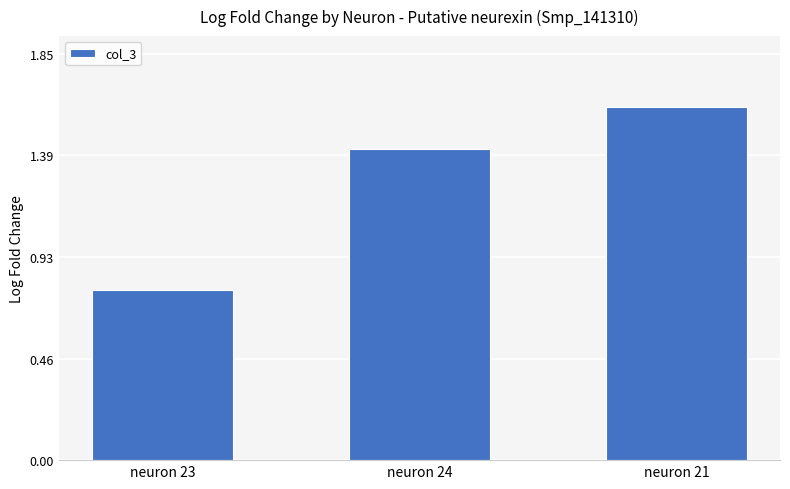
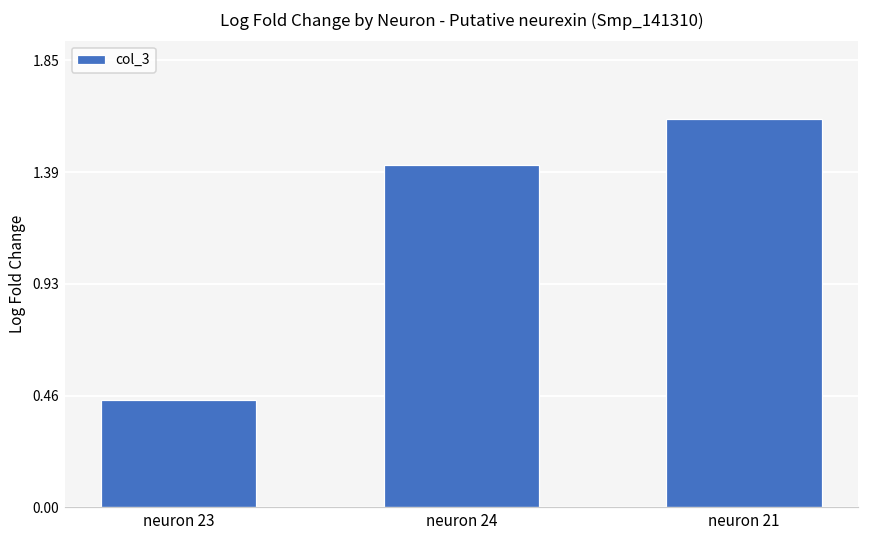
neuron 23: 0.78 -> 0.45
